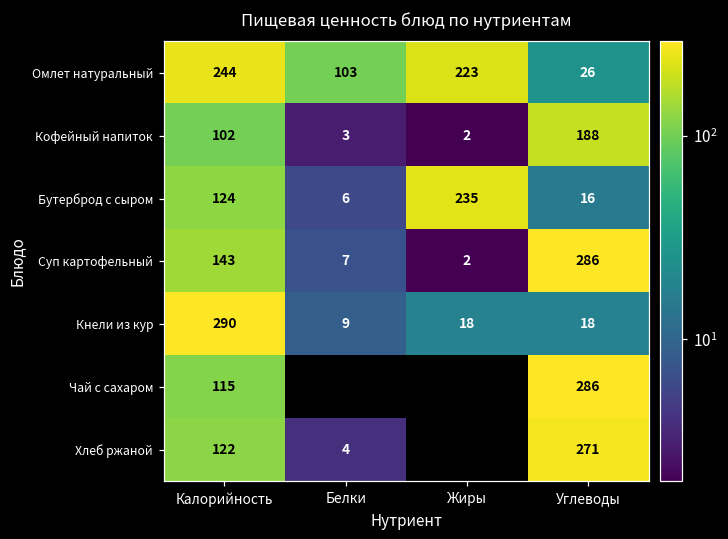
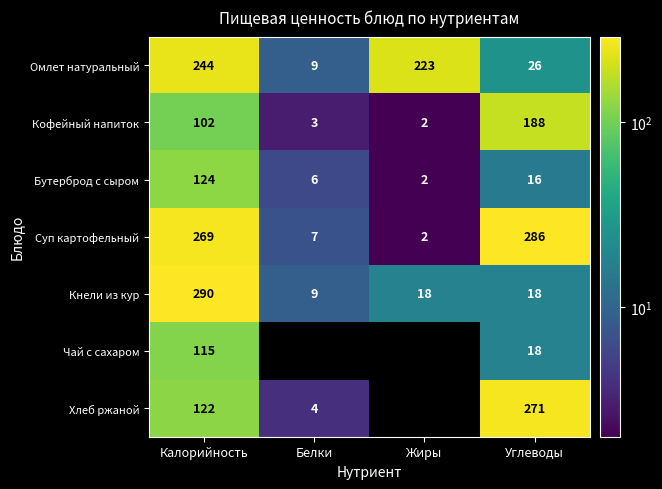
Омлет натуральный, Белки: 103 -> 9
Бутерброд с сыром, Жиры: 235 -> 2
Суп картофельный, Калорийность: 143 -> 269
Чай с сахаром, Углеводы: 286 -> 18
